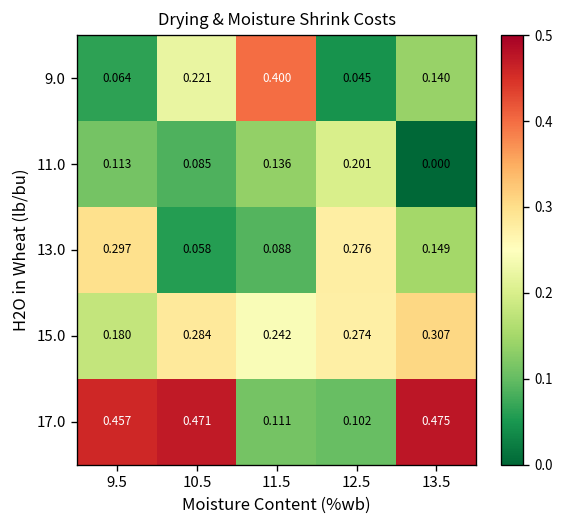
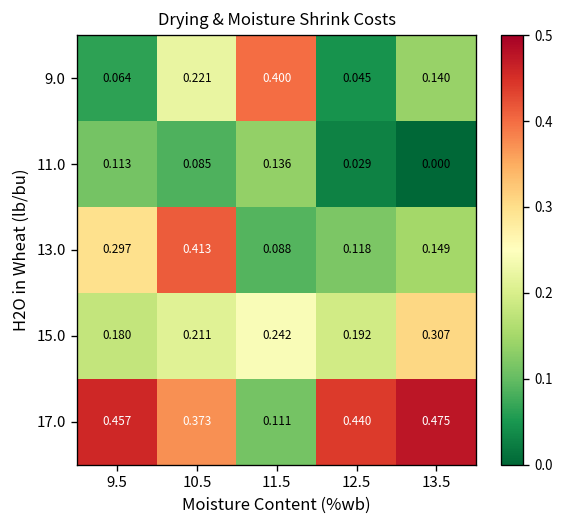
11.0, 12.5: 0.201 -> 0.029
13.0, 10.5: 0.058 -> 0.413
13.0, 12.5: 0.276 -> 0.118
15.0, 10.5: 0.284 -> 0.211
15.0, 12.5: 0.274 -> 0.192
17.0, 10.5: 0.471 -> 0.373
17.0, 12.5: 0.102 -> 0.440
